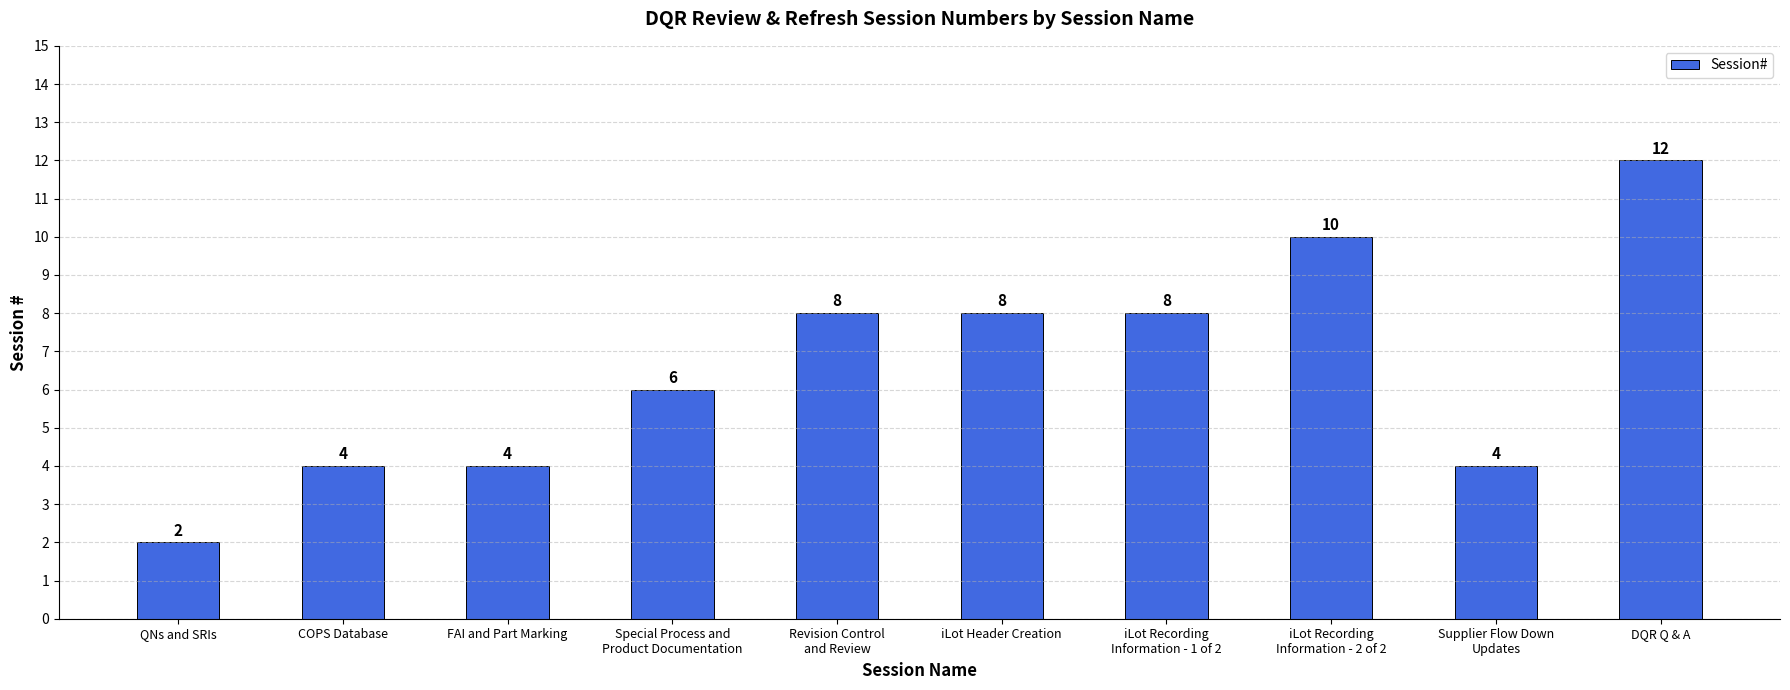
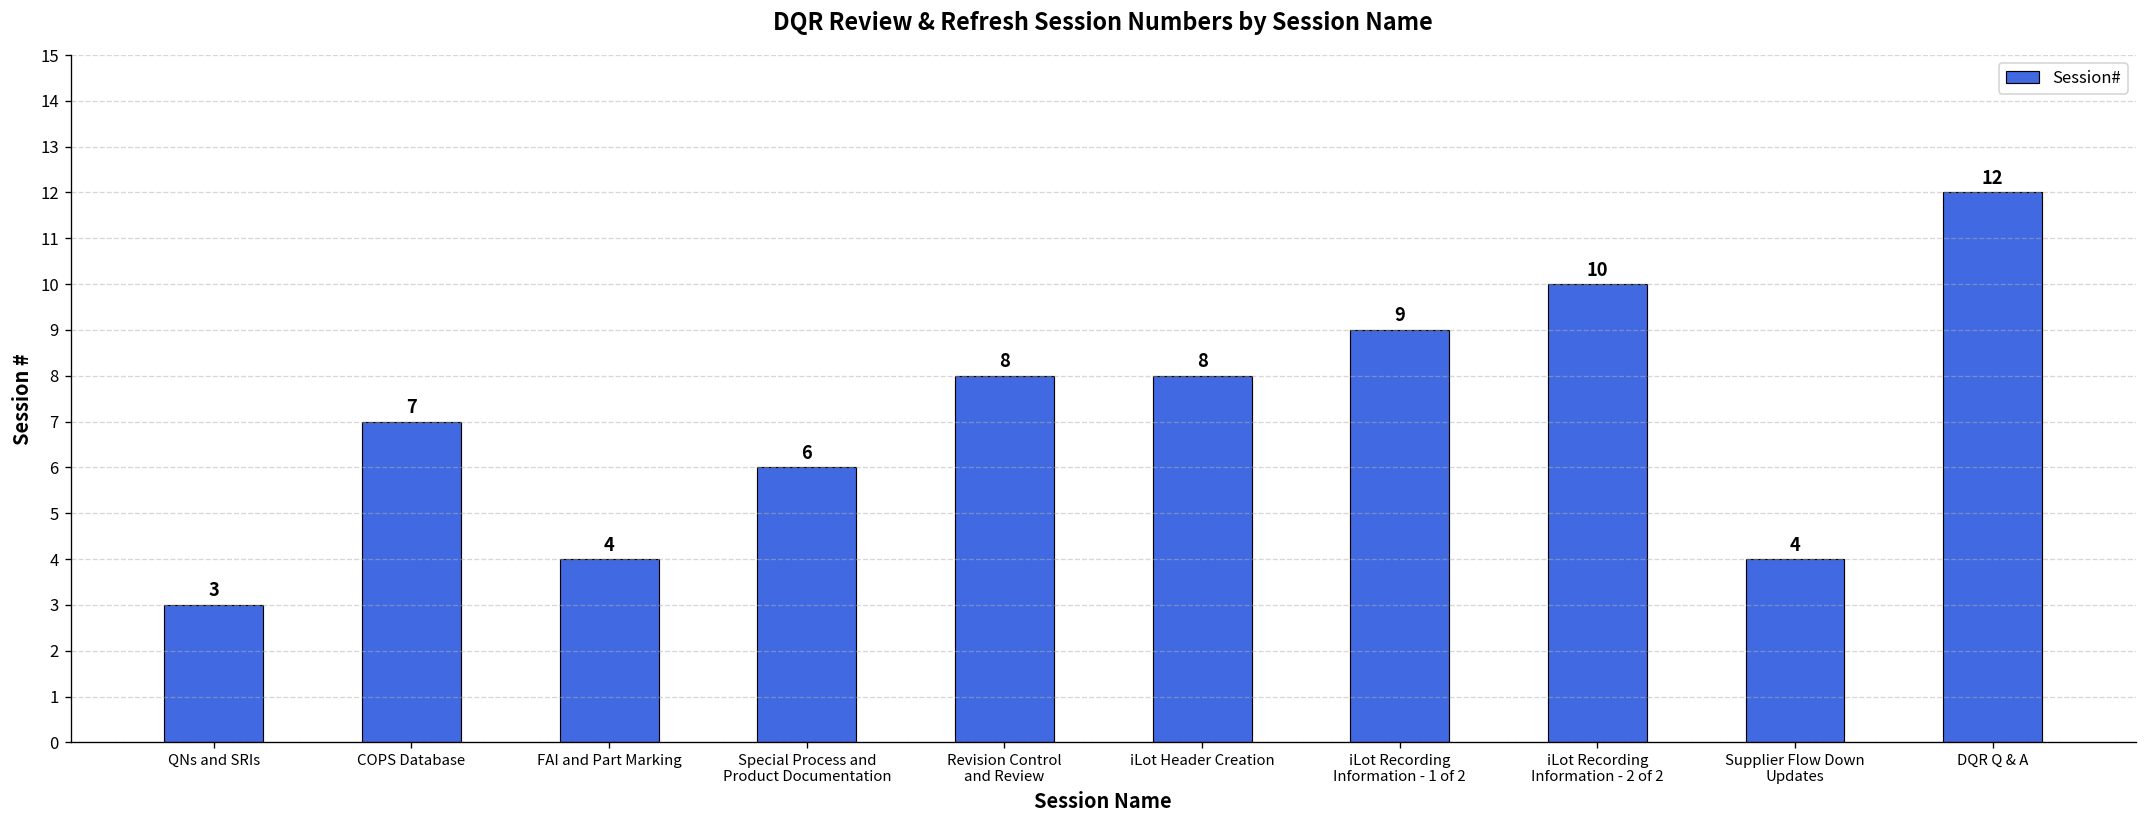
QNs and SRIs: 2 -> 3
COPS Database: 4 -> 7
iLot Recording Information - 1 of 2: 8 -> 9
